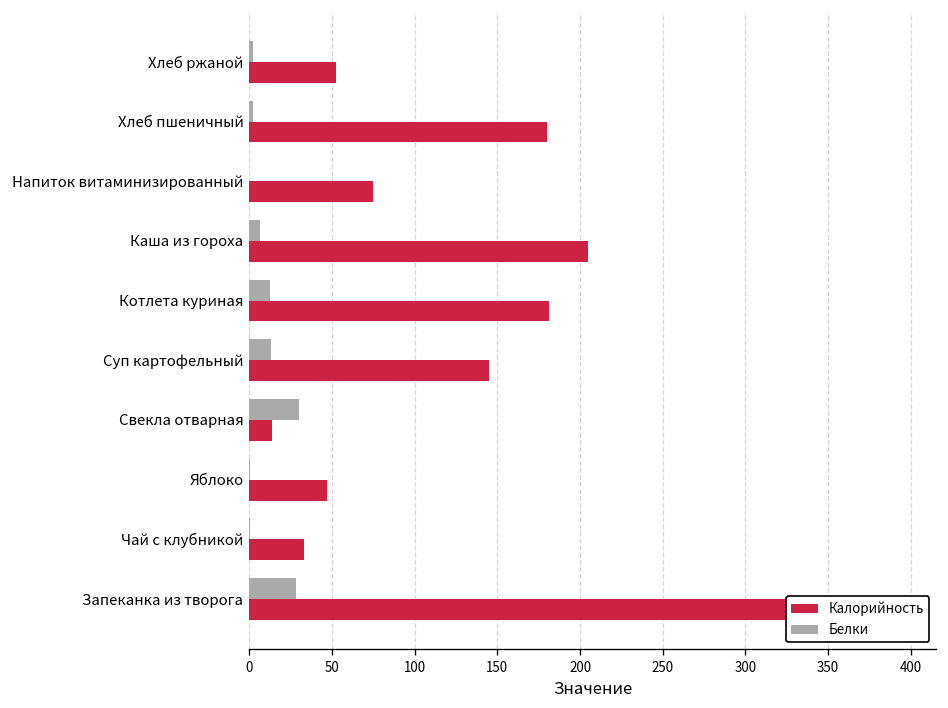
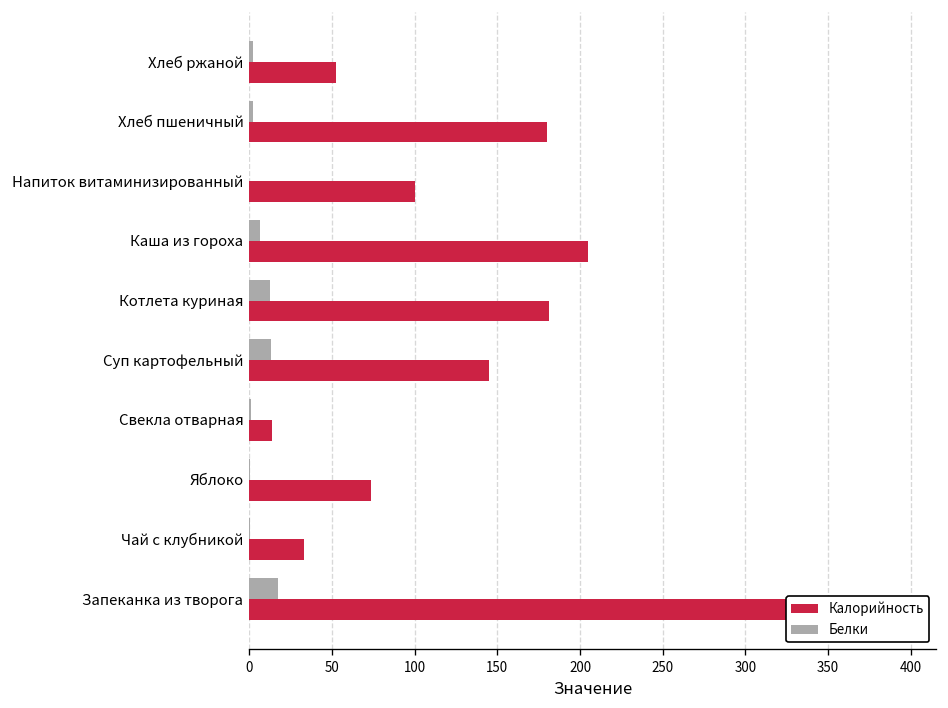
Калорийность, Напиток витаминизированный: 75 -> 100
Белки, Свекла отварная: 30 -> 1
Калорийность, Яблоко: 47 -> 74
Белки, Запеканка из творога: 28 -> 17
